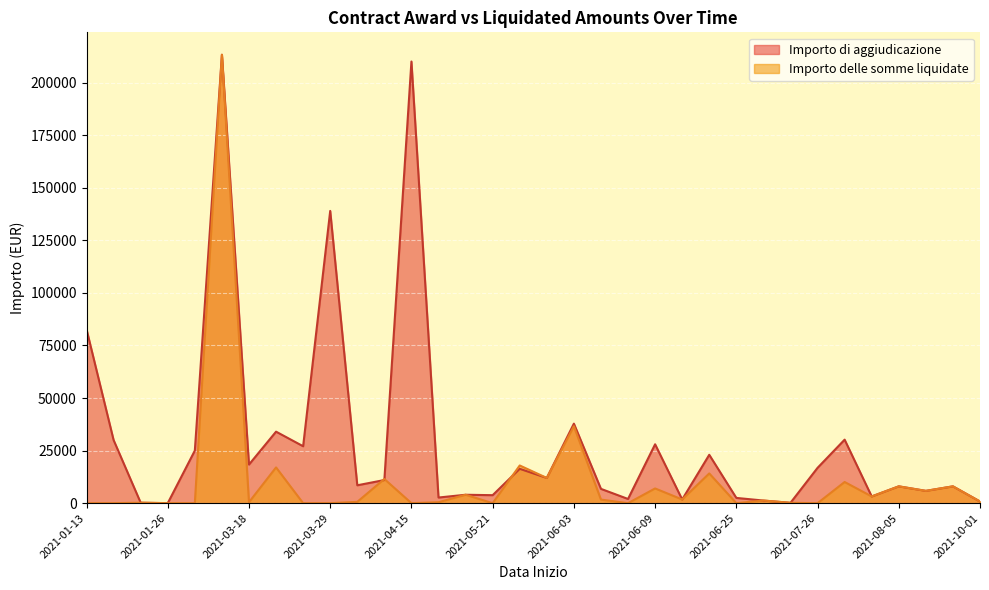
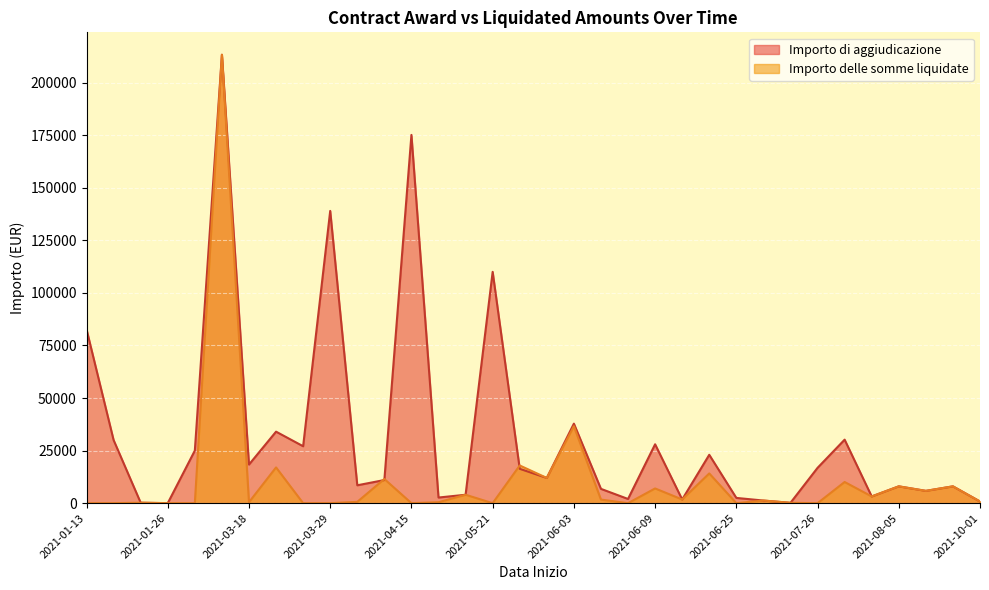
Importo di aggiudicazione, 2021-04-15: 210000 -> 175000
Importo di aggiudicazione, 2021-05-21: 4000 -> 110000
